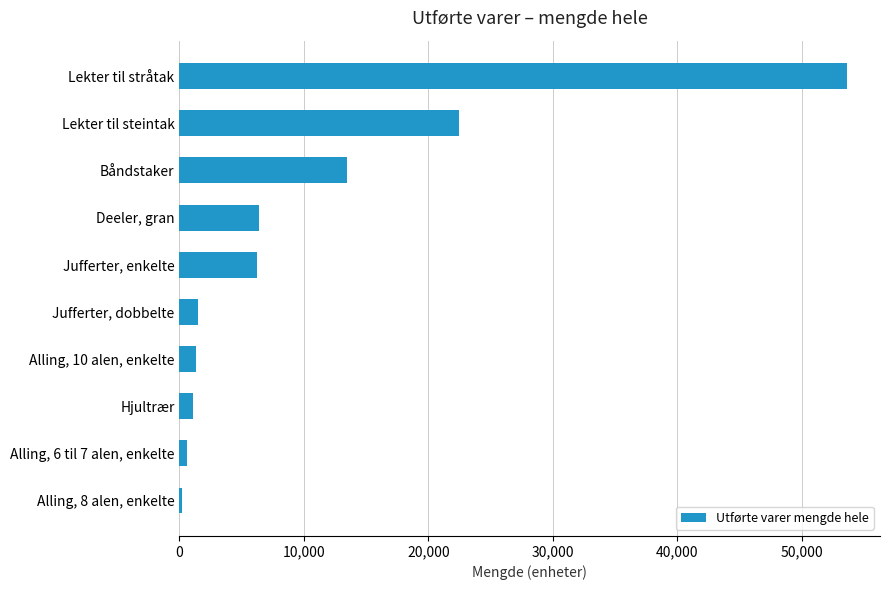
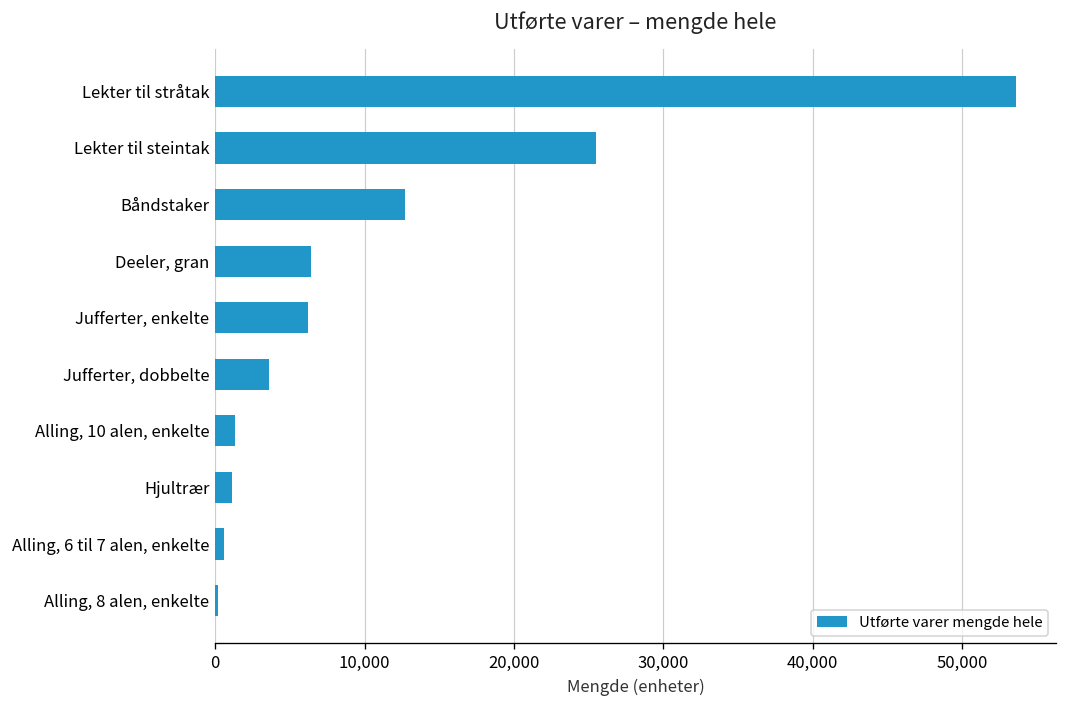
Lekter til steintak: 22,500 -> 25,500
Båndstaker: 13,500 -> 12,700
Jufferter, dobbelte: 1,500 -> 3,600
